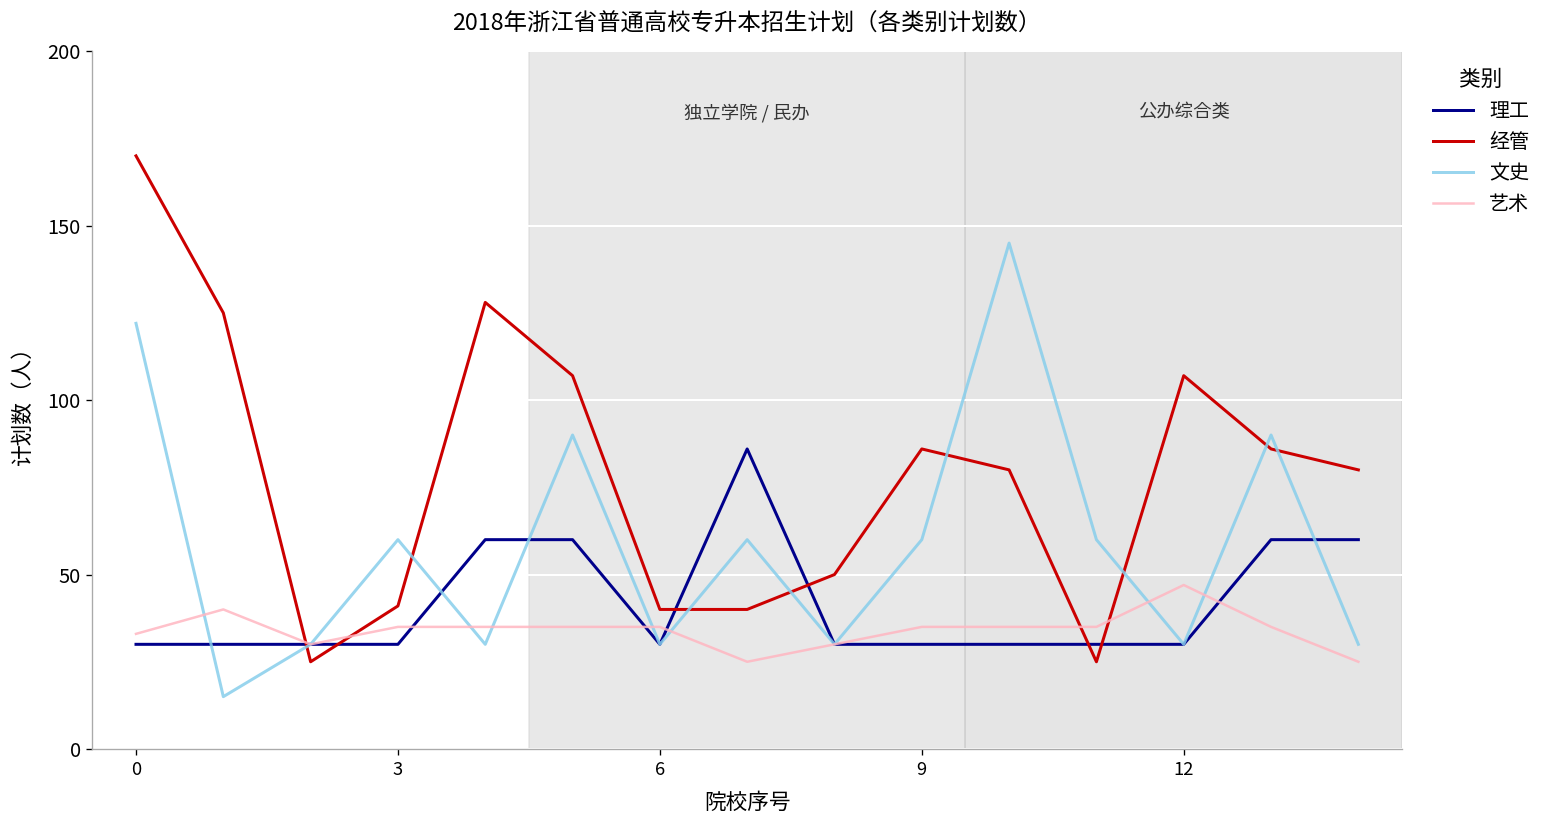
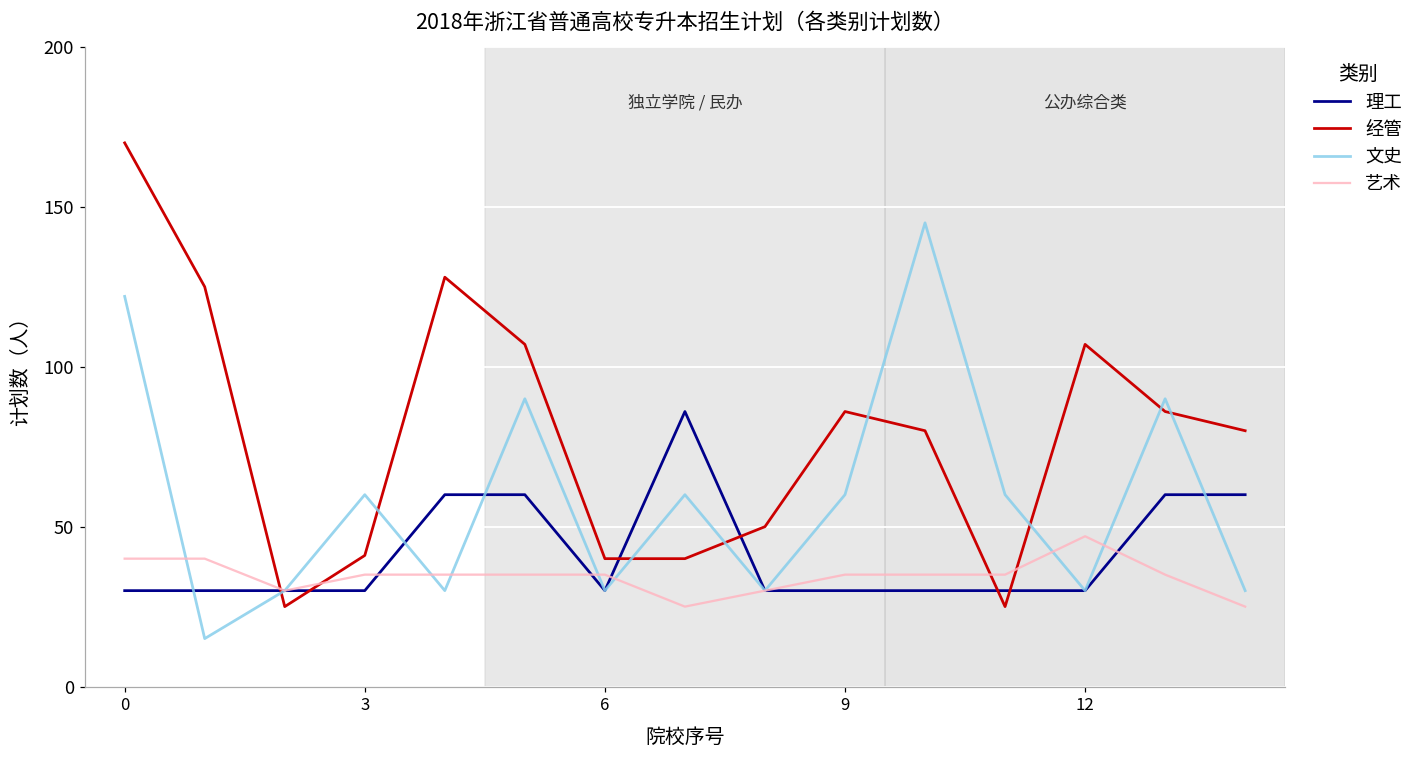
艺术, 0: 33 -> 40
